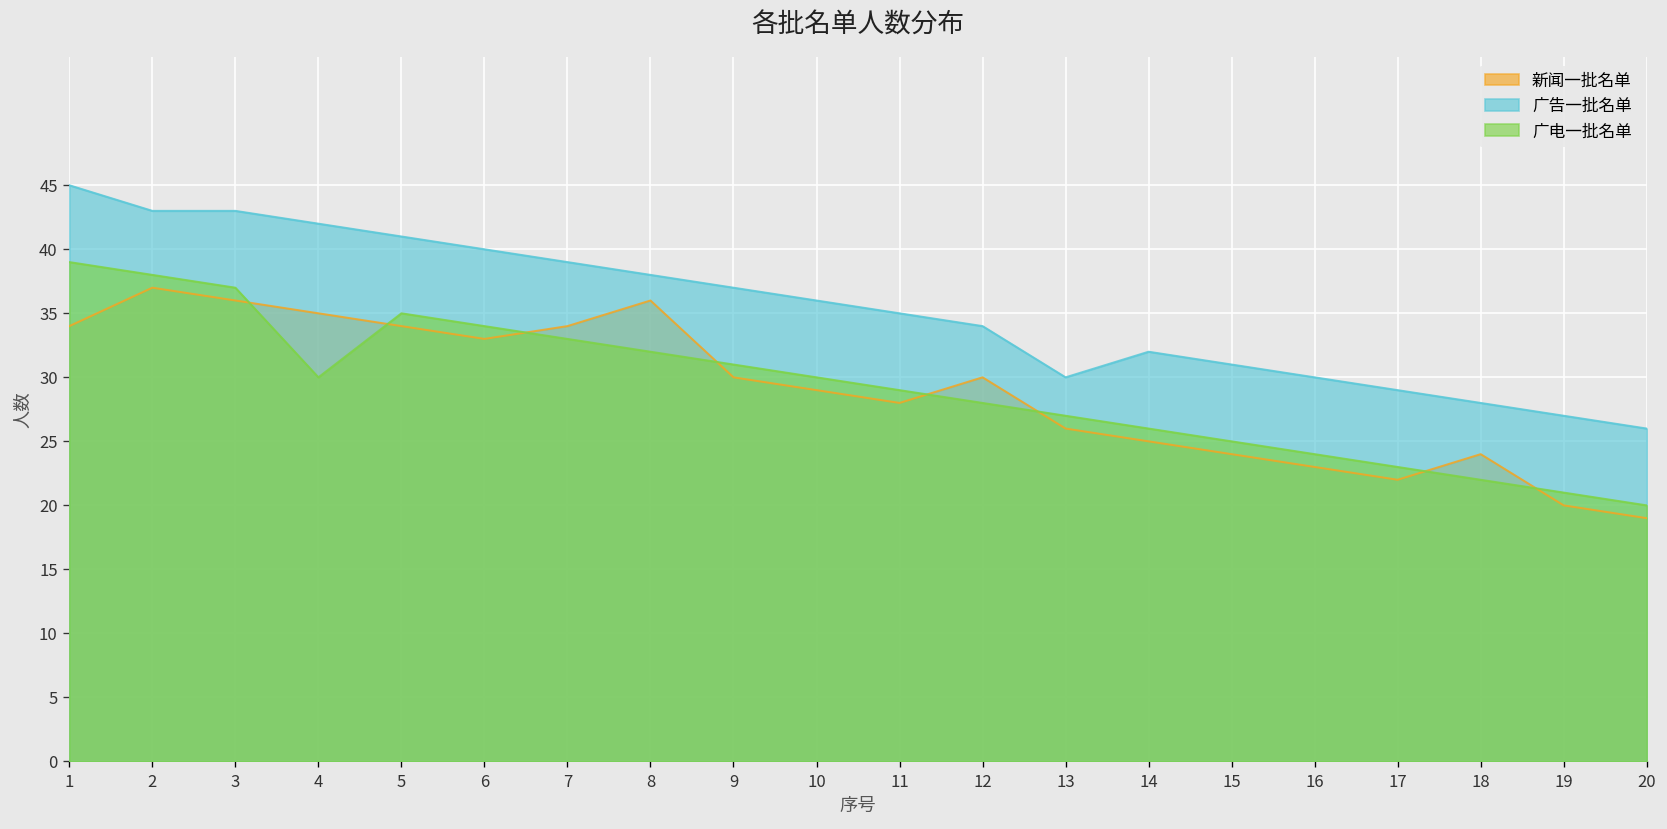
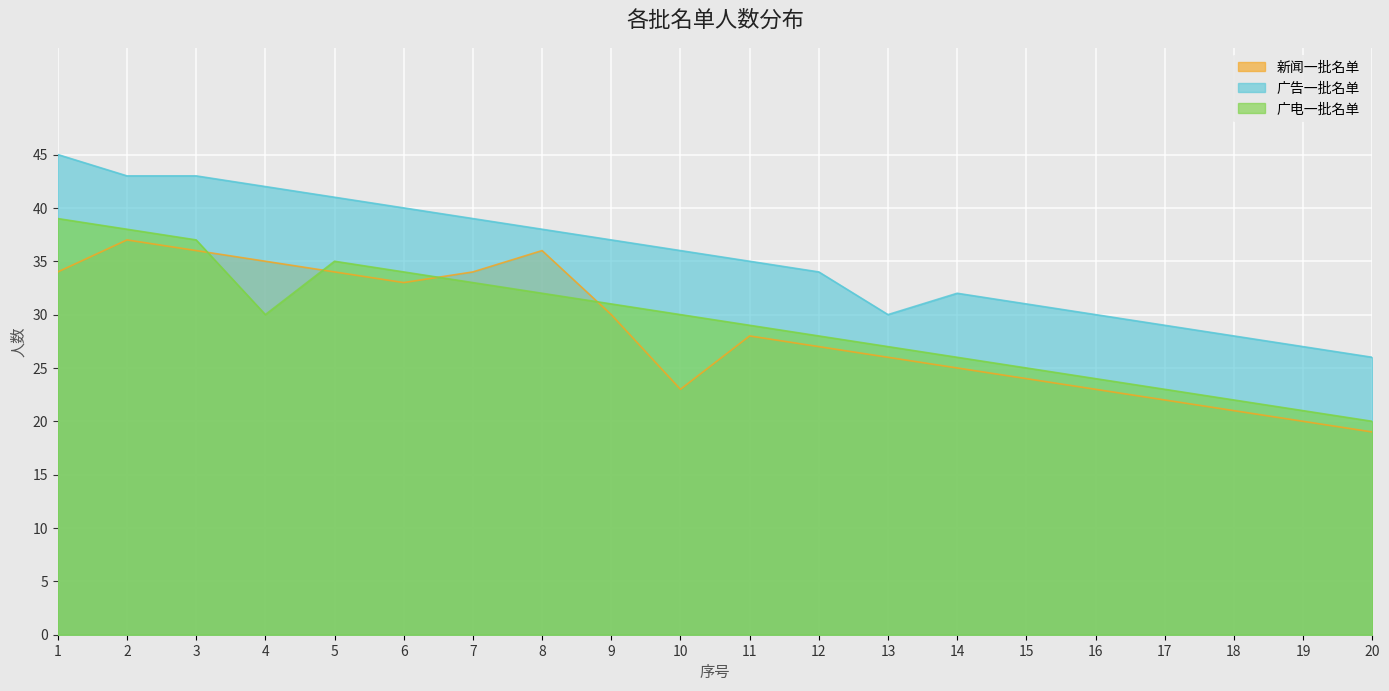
新闻一批名单, 10: 29 -> 23
新闻一批名单, 12: 30 -> 27
新闻一批名单, 18: 24 -> 21
